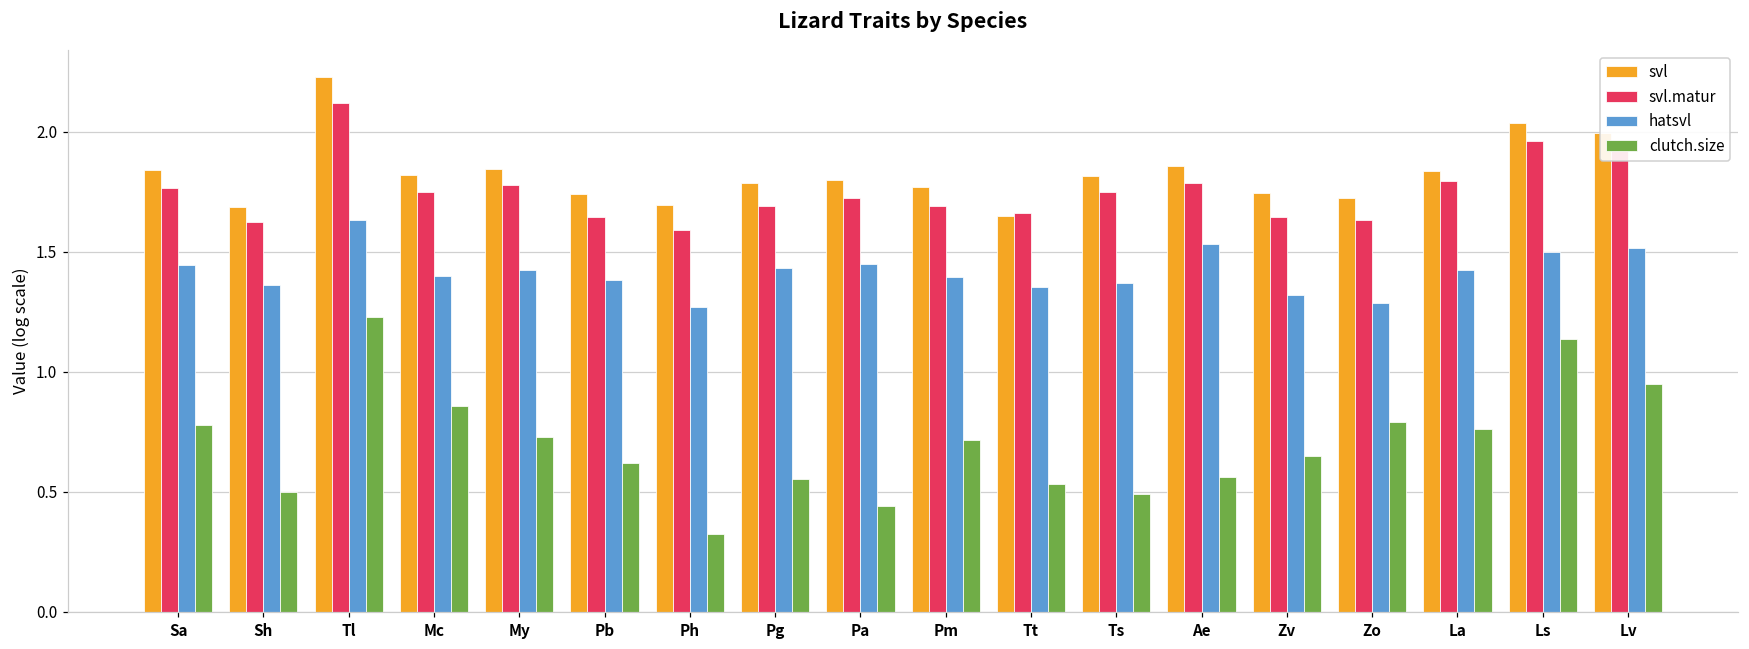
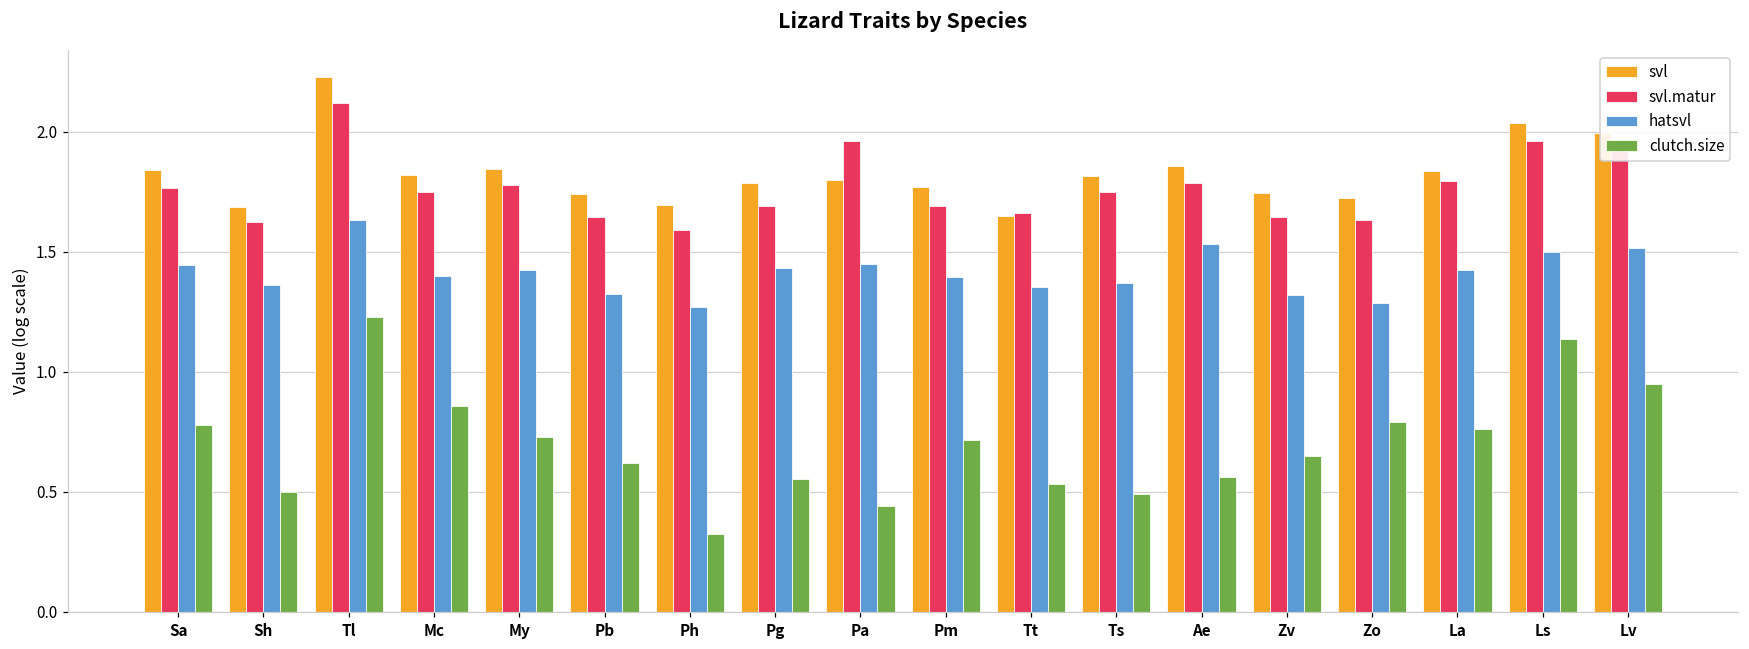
hatsvl, Pb: 1.38 -> 1.32
svl.matur, Pa: 1.72 -> 1.96
